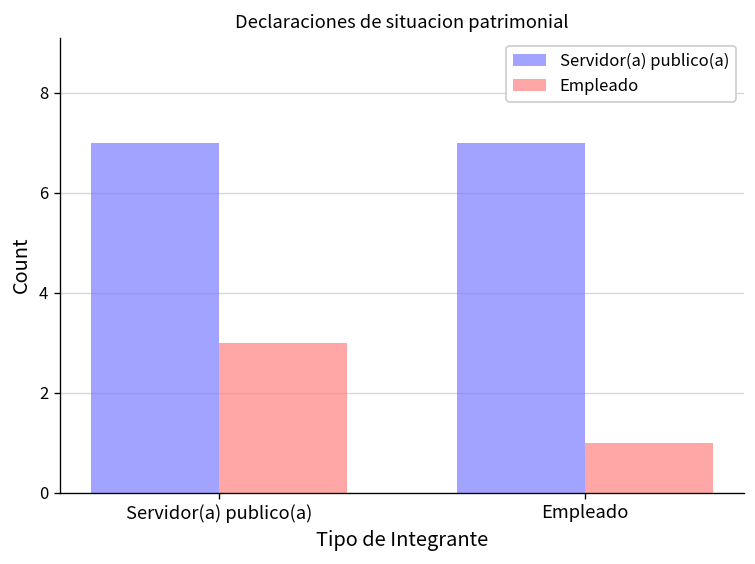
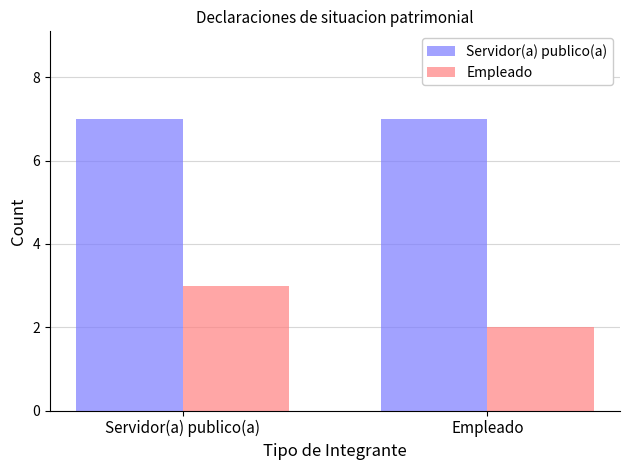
Empleado, Empleado: 1 -> 2
